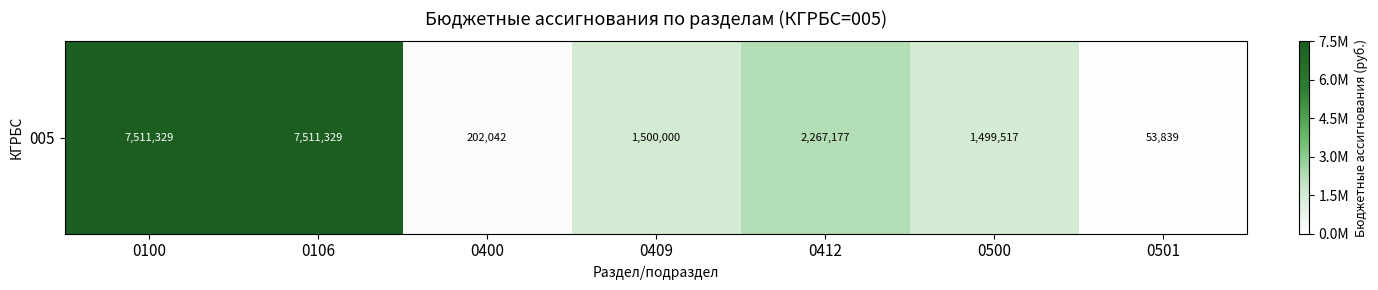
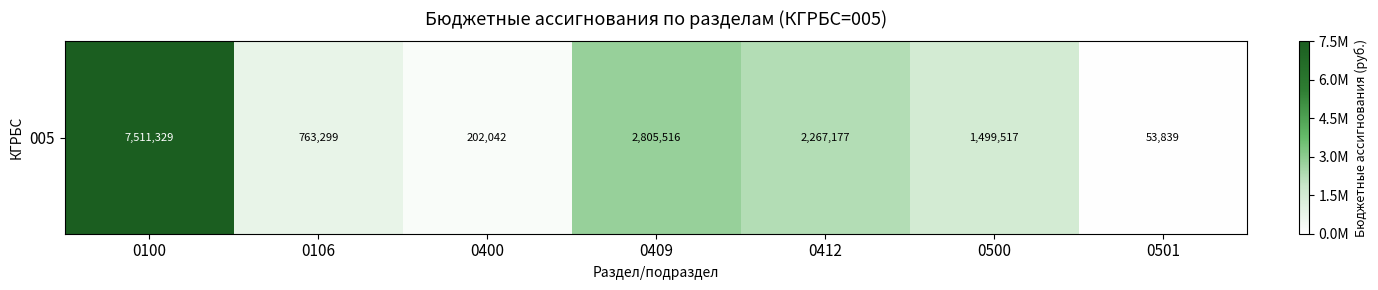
005, 0106: 7,511,329 -> 763,299
005, 0409: 1,500,000 -> 2,805,516
